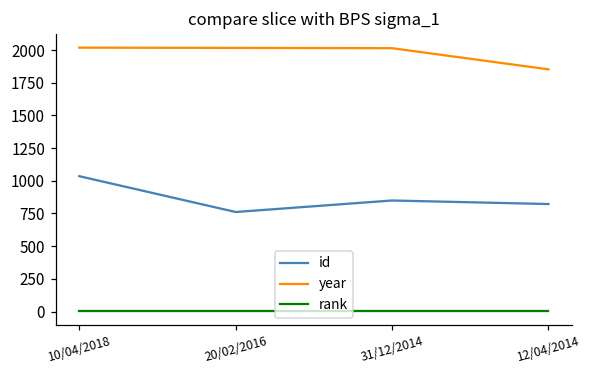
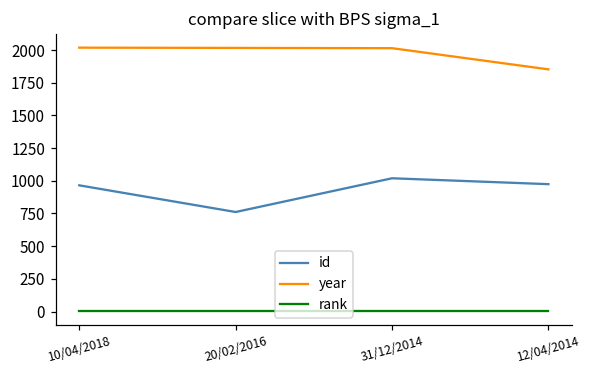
id, 10/04/2018: 1040 -> 970
id, 31/12/2014: 850 -> 1020
id, 12/04/2014: 820 -> 970
